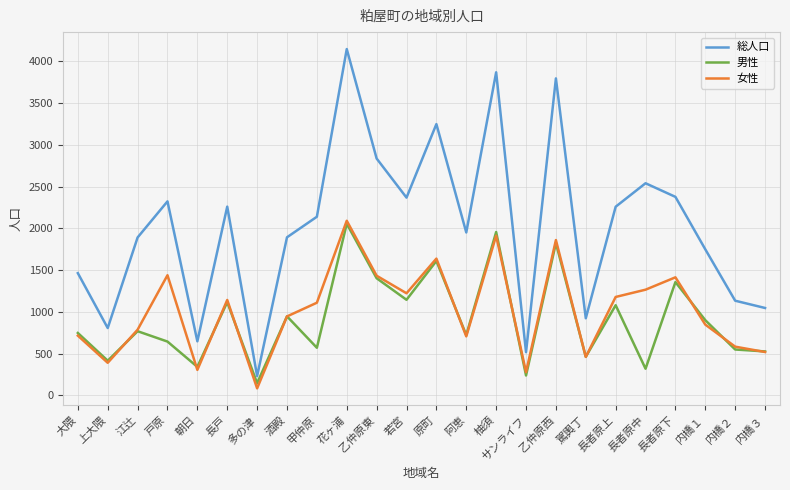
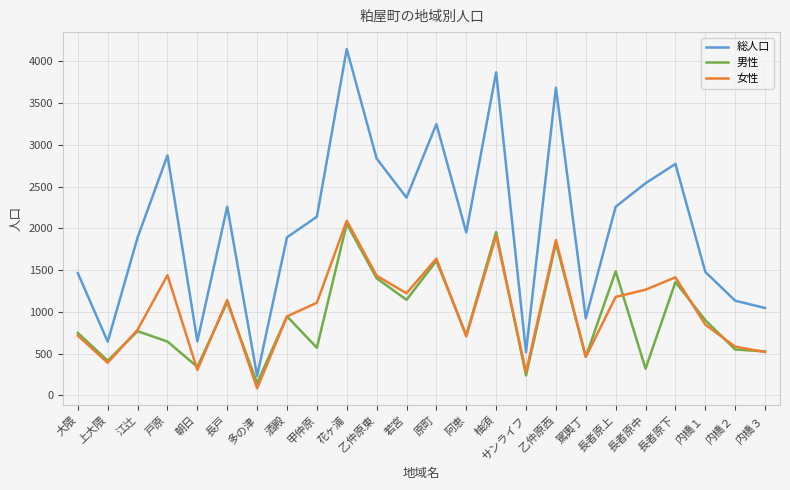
総人口, 上大隈: 800 -> 600
総人口, 戸原: 2300 -> 2900
総人口, 乙仲原西: 3800 -> 3700
男性, 長者原上: 1100 -> 1500
総人口, 長者原下: 2400 -> 2800
総人口, 内橋１: 1700 -> 1500
